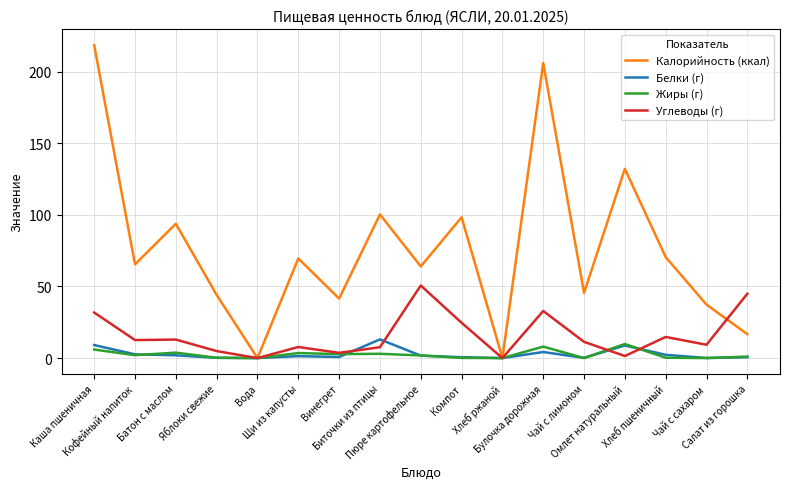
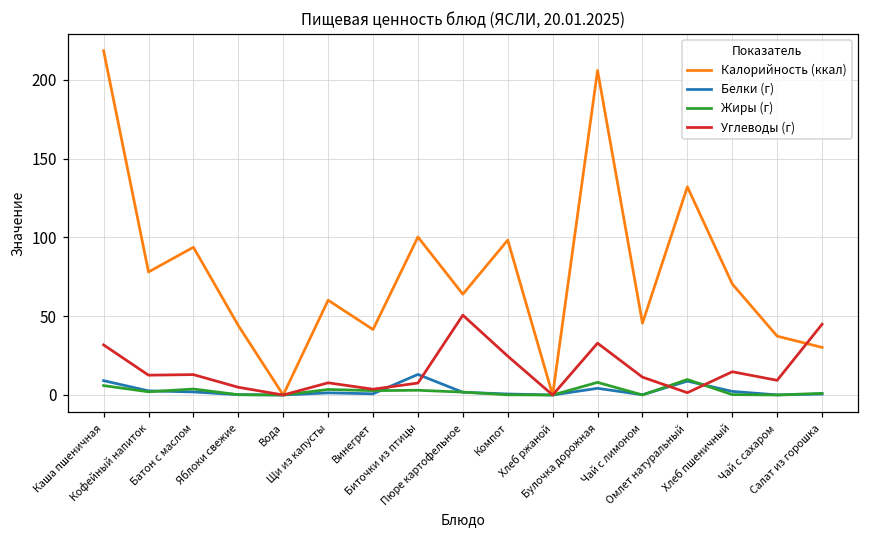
Калорийность (ккал), Кофейный напиток: 65 -> 78
Калорийность (ккал), Щи из капусты: 70 -> 60
Калорийность (ккал), Салат из горошка: 17 -> 30
